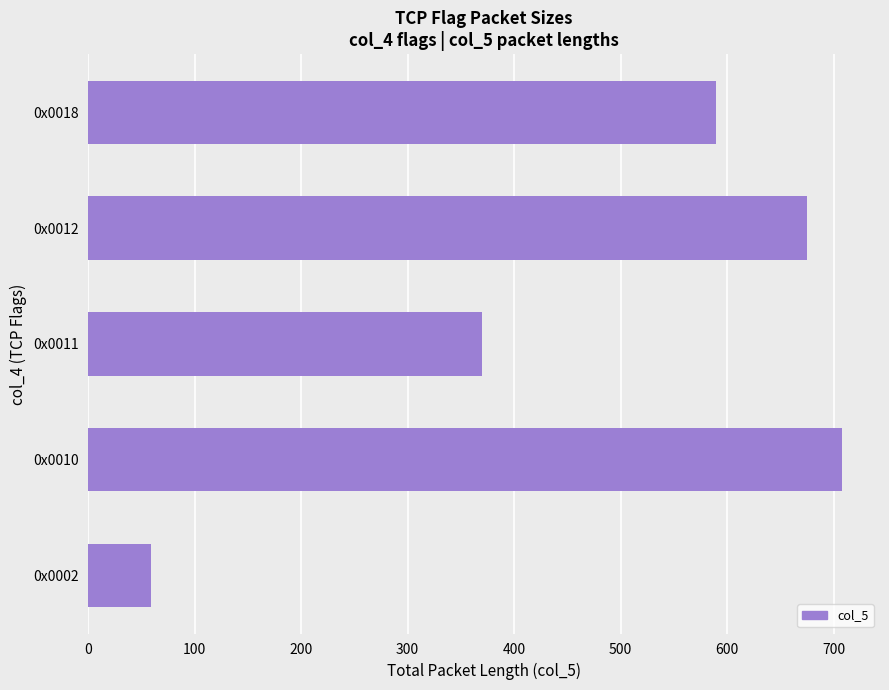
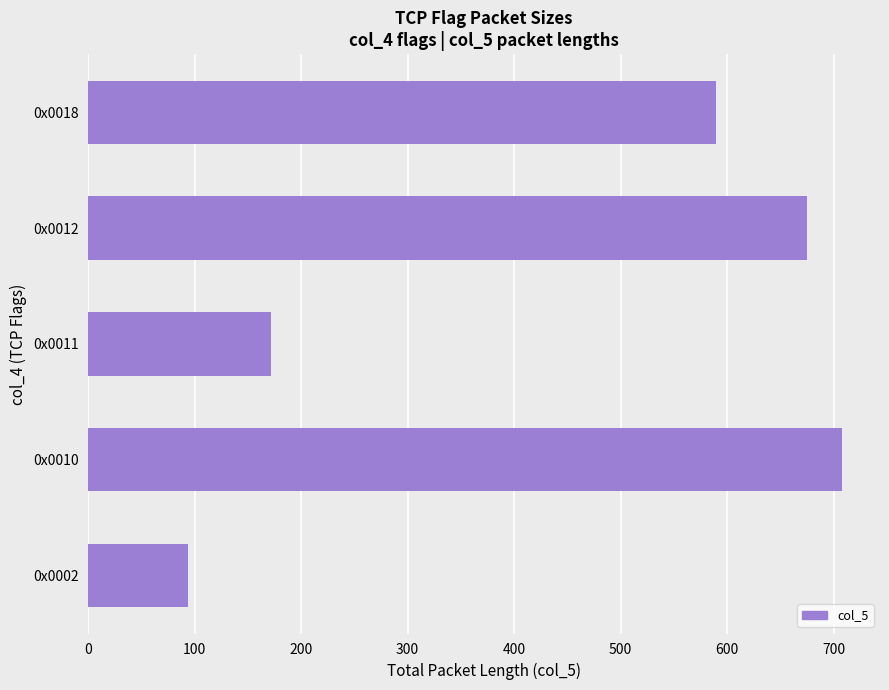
0x0011: 370 -> 172
0x0002: 59 -> 94
